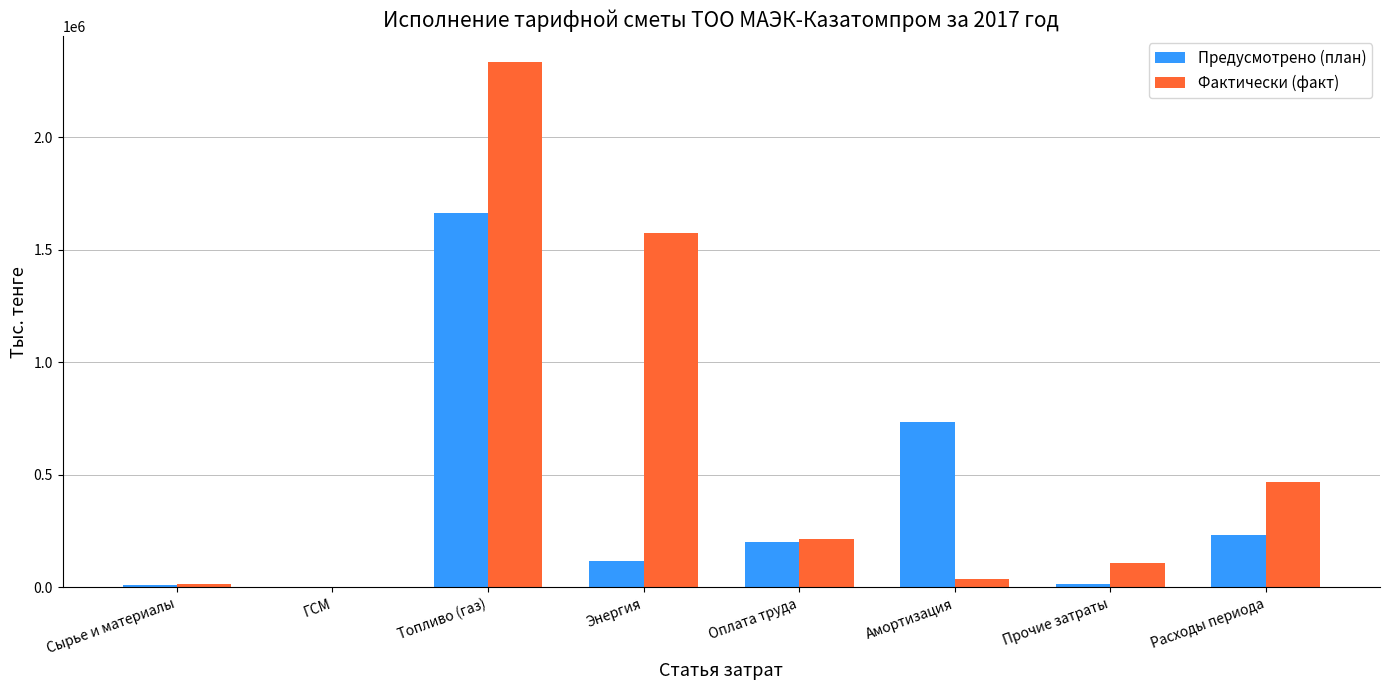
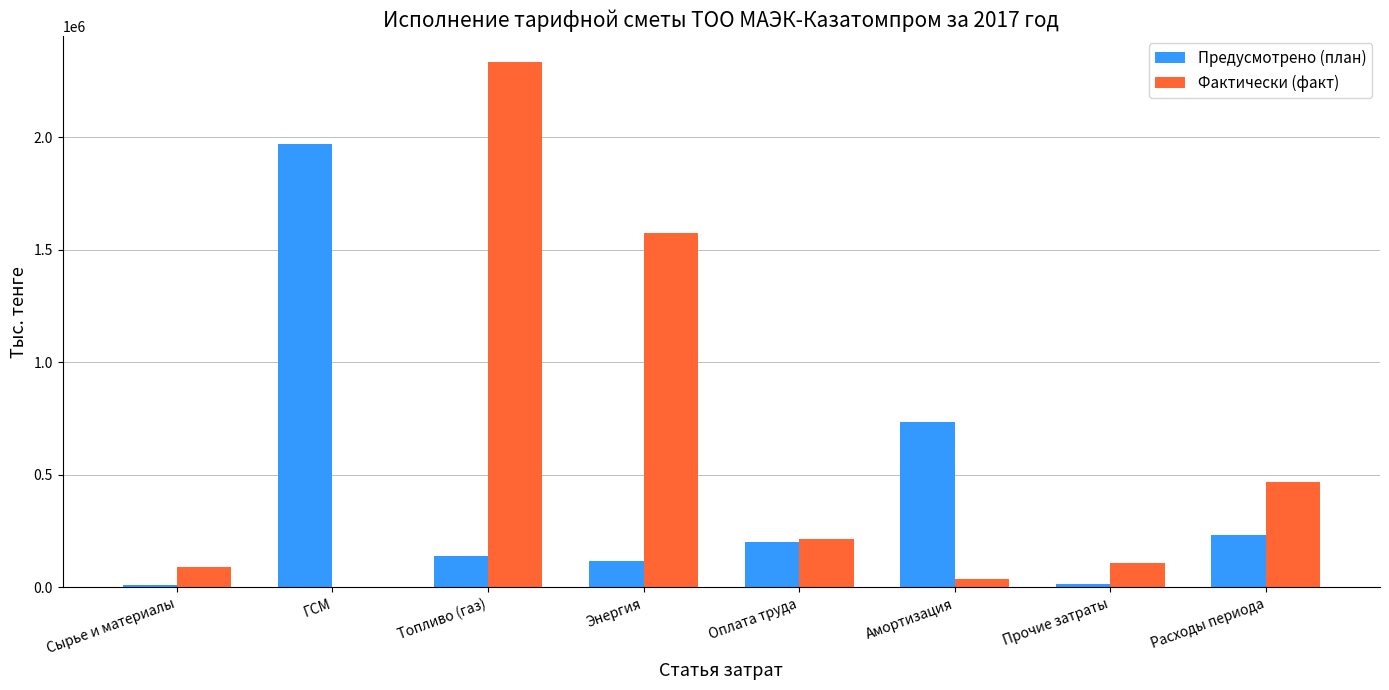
Фактически (факт), Сырье и материалы: 20000 -> 90000
Предусмотрено (план), ГСМ: 0 -> 1970000
Предусмотрено (план), Топливо (газ): 1660000 -> 140000
